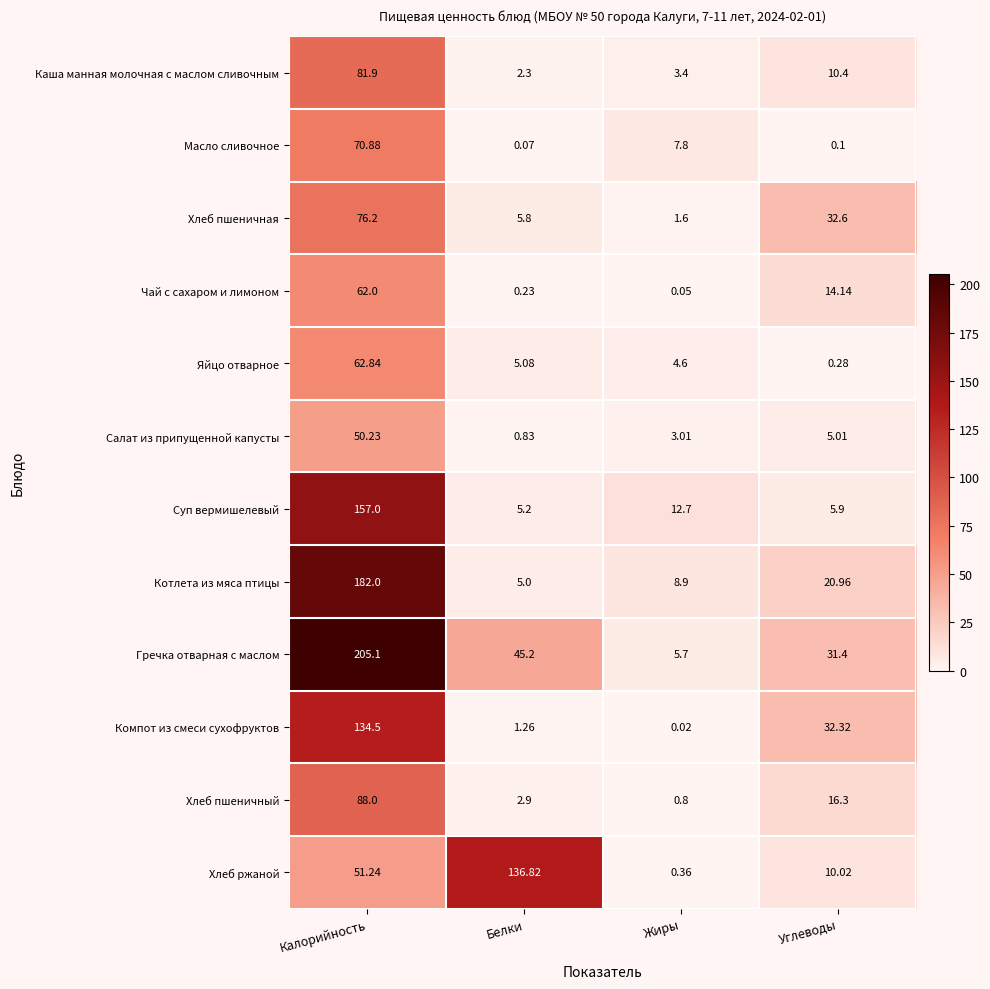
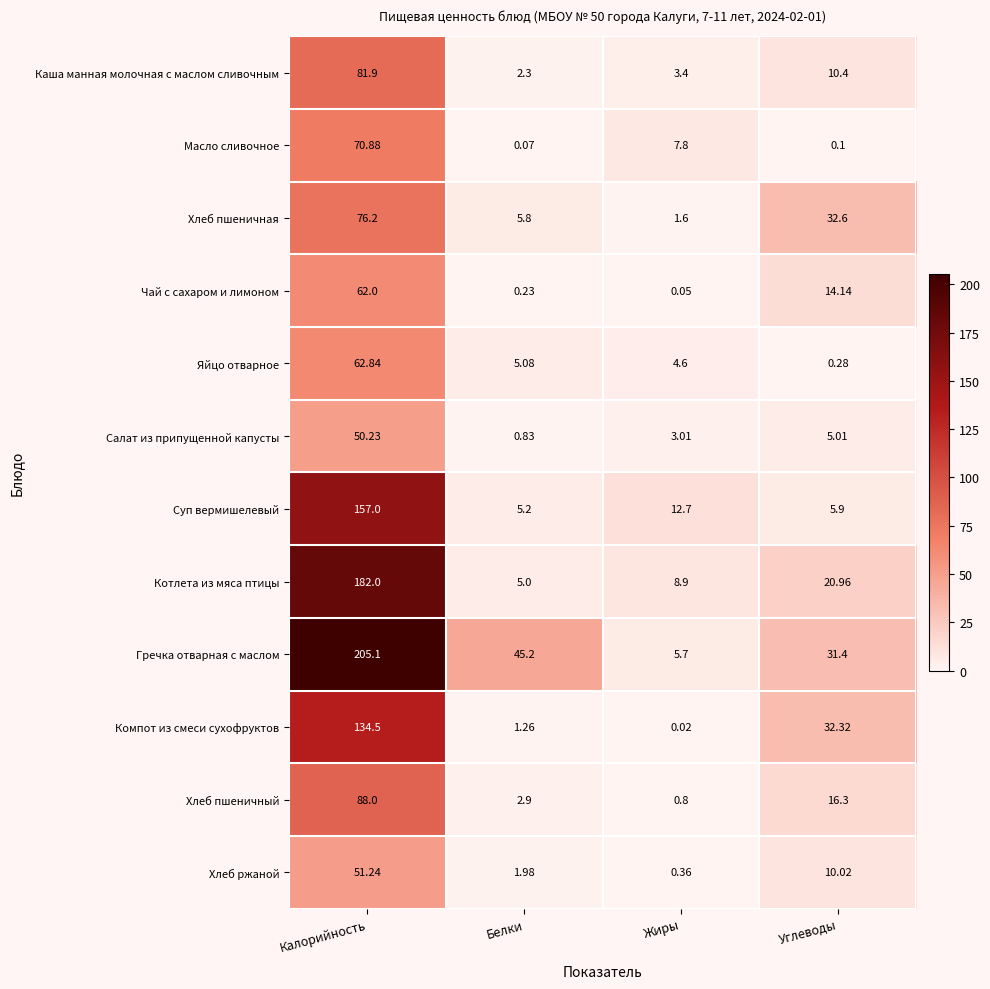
Хлеб ржаной, Белки: 136.82 -> 1.98
